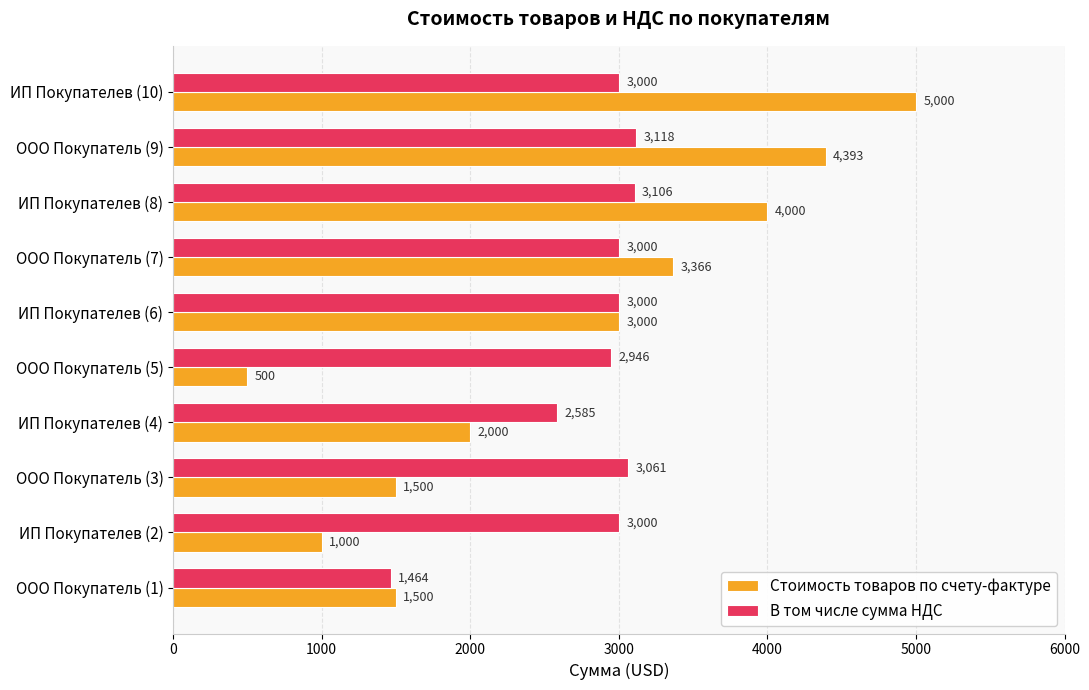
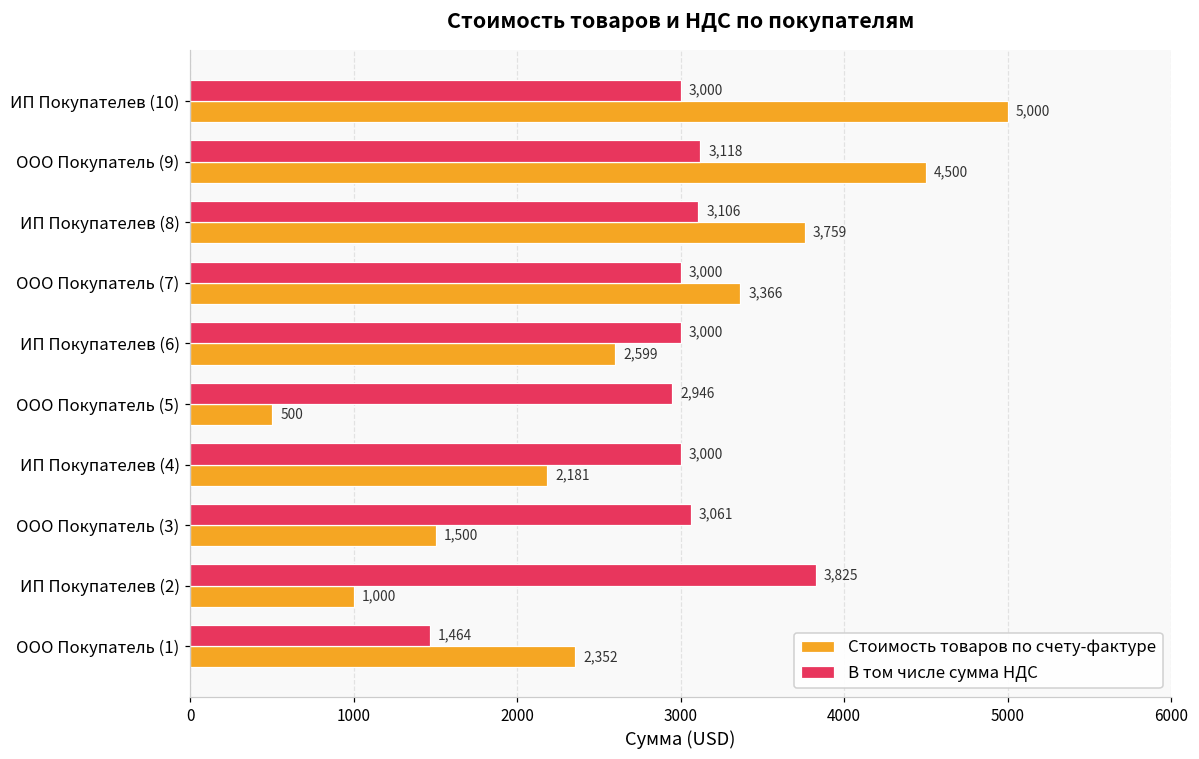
Стоимость товаров по счету-фактуре, ООО Покупатель (9): 4,393 -> 4,500
Стоимость товаров по счету-фактуре, ИП Покупателев (8): 4,000 -> 3,759
Стоимость товаров по счету-фактуре, ИП Покупателев (6): 3,000 -> 2,599
В том числе сумма НДС, ИП Покупателев (4): 2,585 -> 3,000
Стоимость товаров по счету-фактуре, ИП Покупателев (4): 2,000 -> 2,181
В том числе сумма НДС, ИП Покупателев (2): 3,000 -> 3,825
Стоимость товаров по счету-фактуре, ООО Покупатель (1): 1,500 -> 2,352
